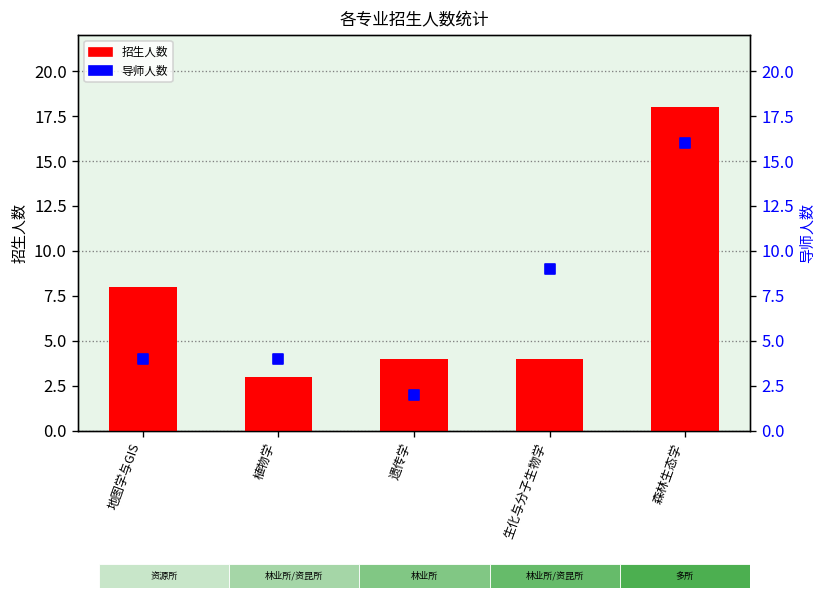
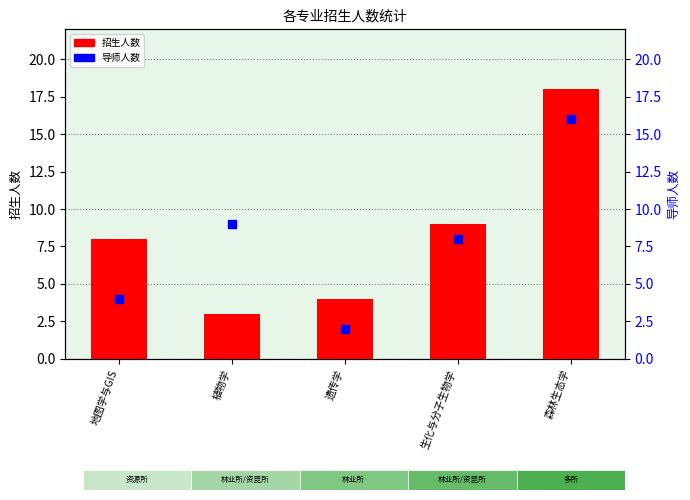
招生人数, 生化与分子生物学: 4 -> 9
导师人数, 植物学: 4 -> 9
导师人数, 生化与分子生物学: 9 -> 8
